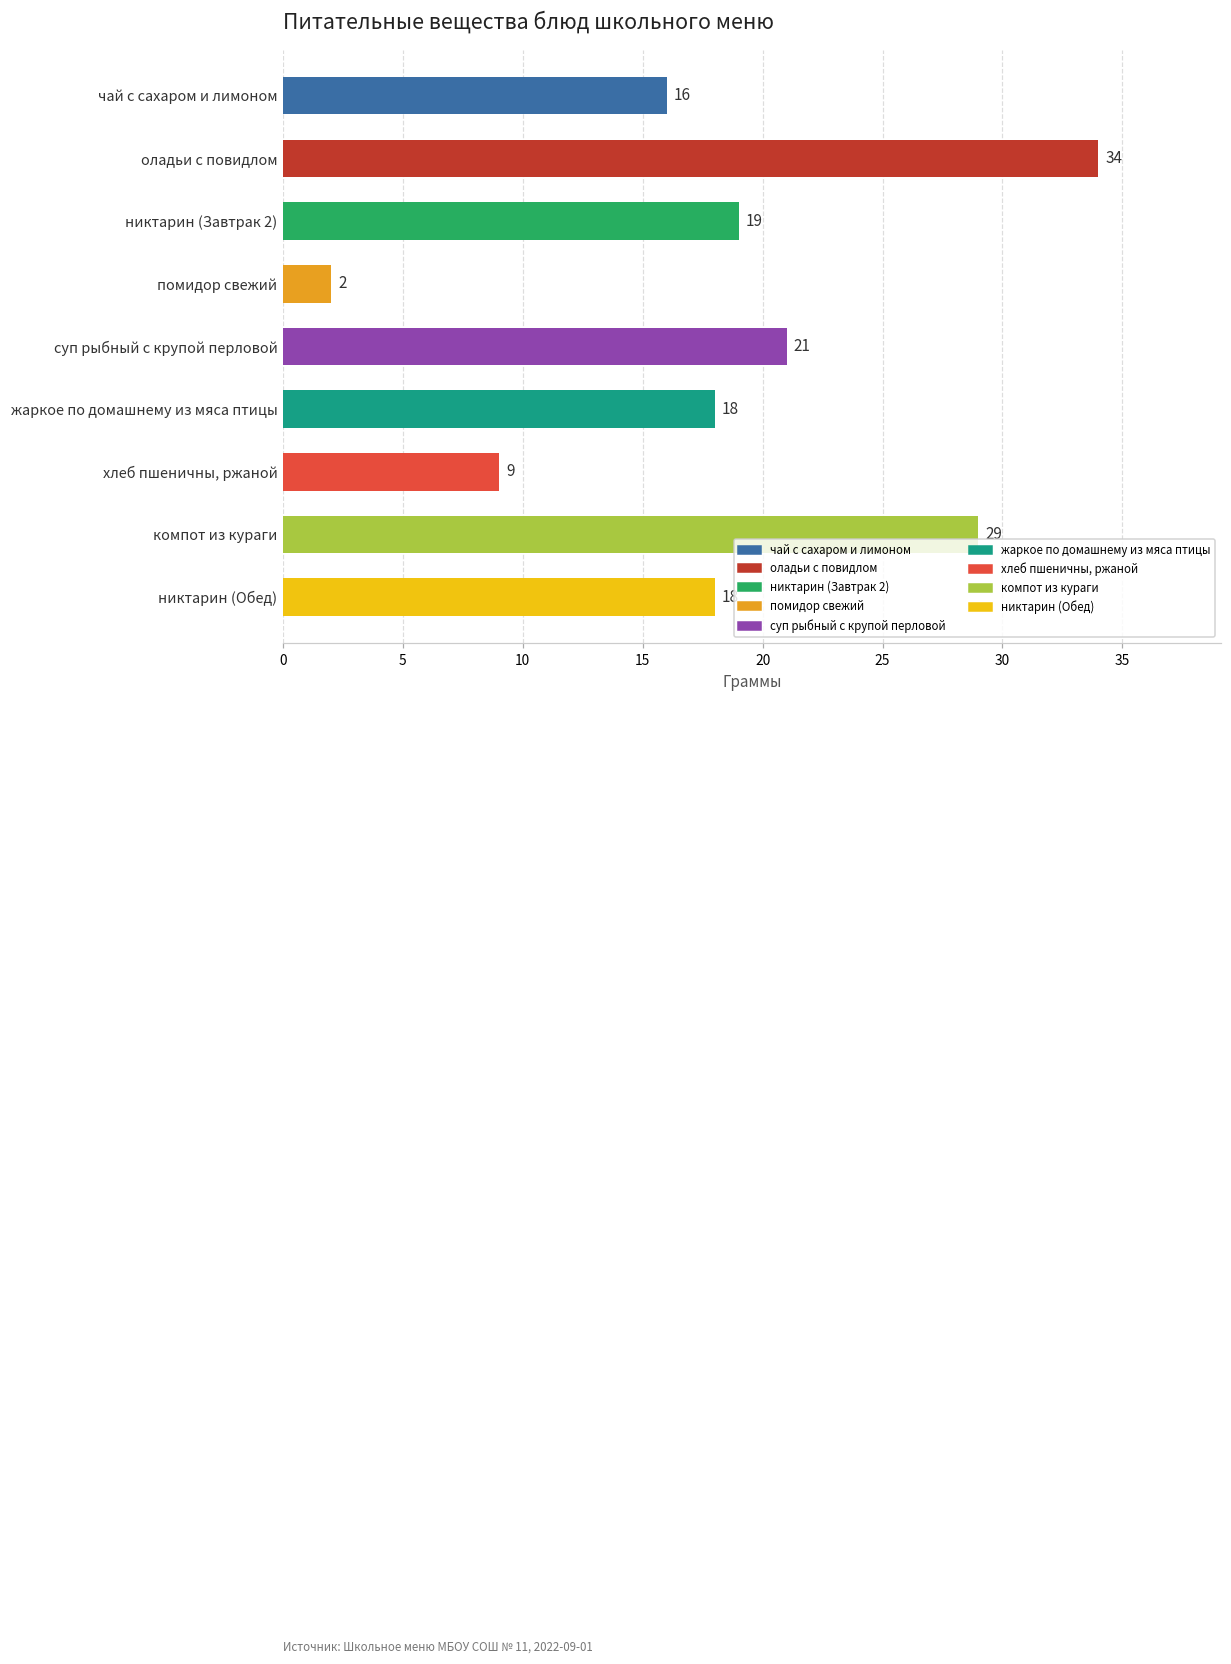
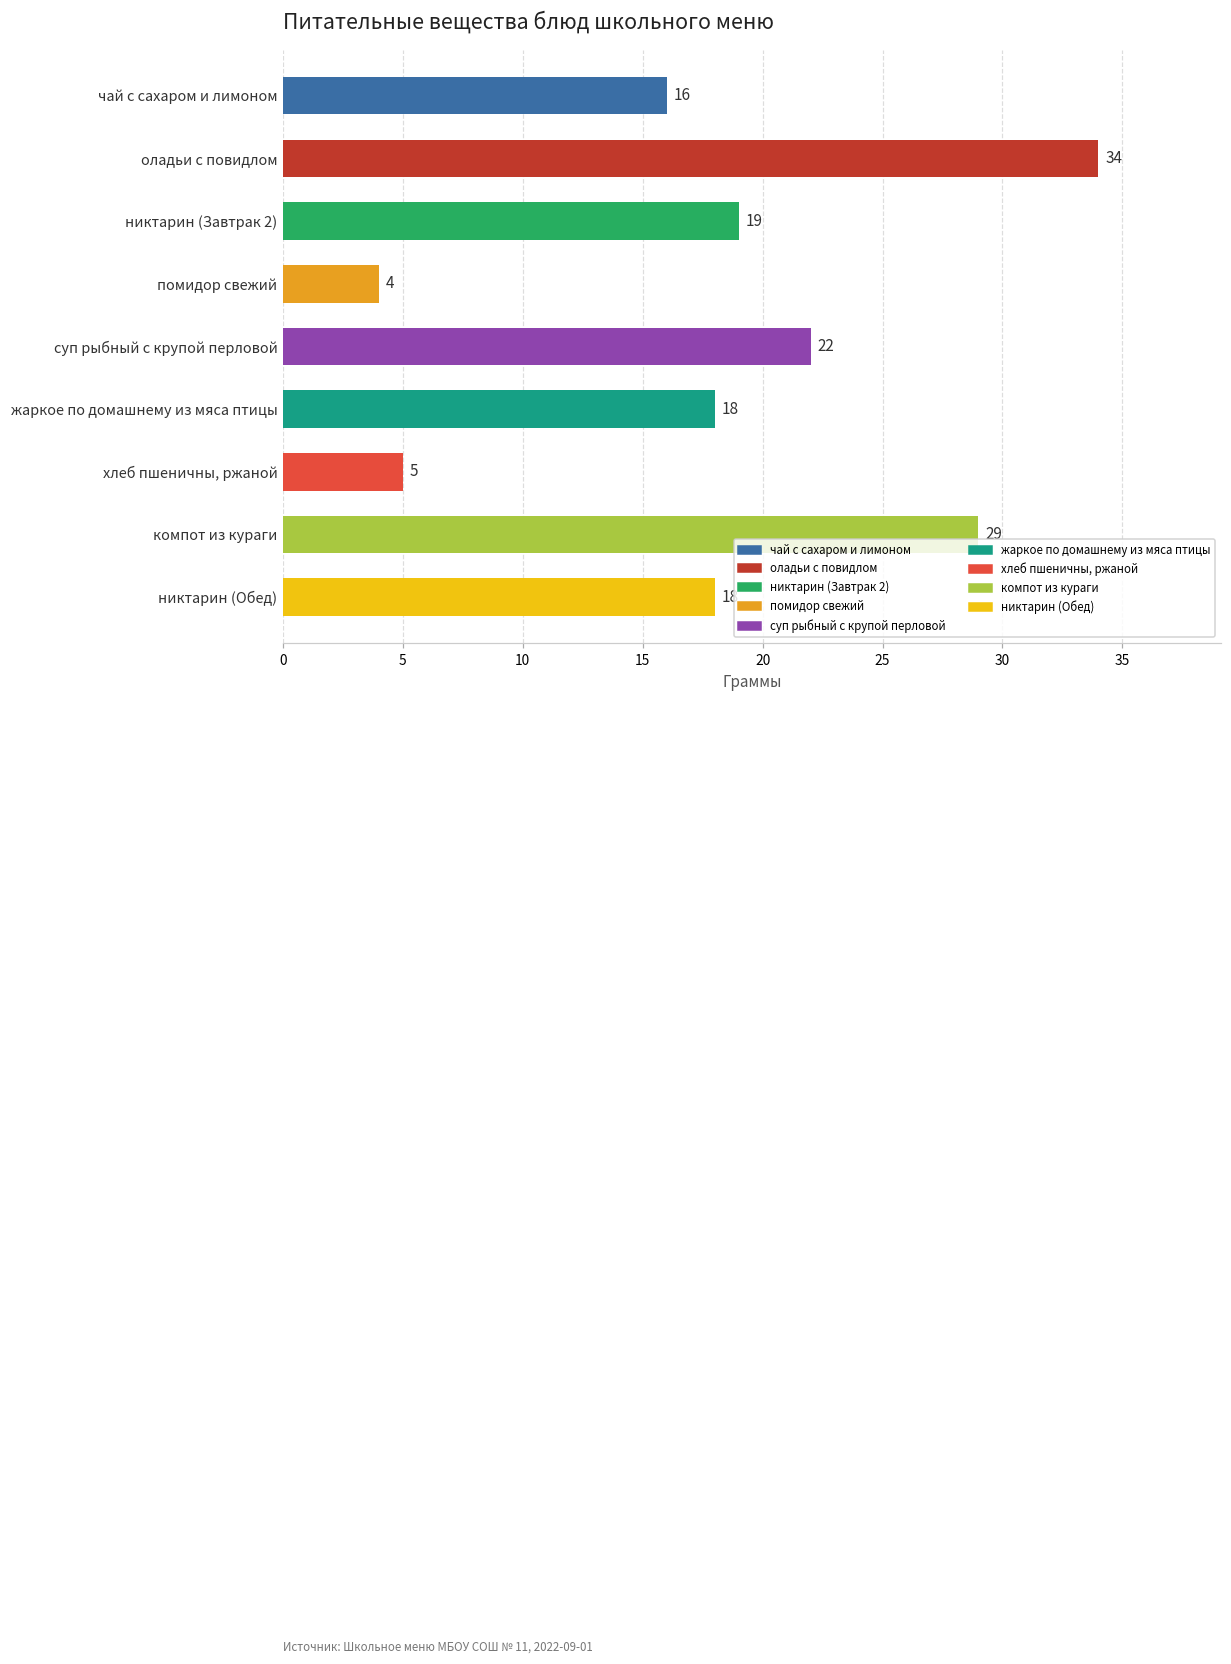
помидор свежий: 2 -> 4
суп рыбный с крупой перловой: 21 -> 22
хлеб пшеничны, ржаной: 9 -> 5
